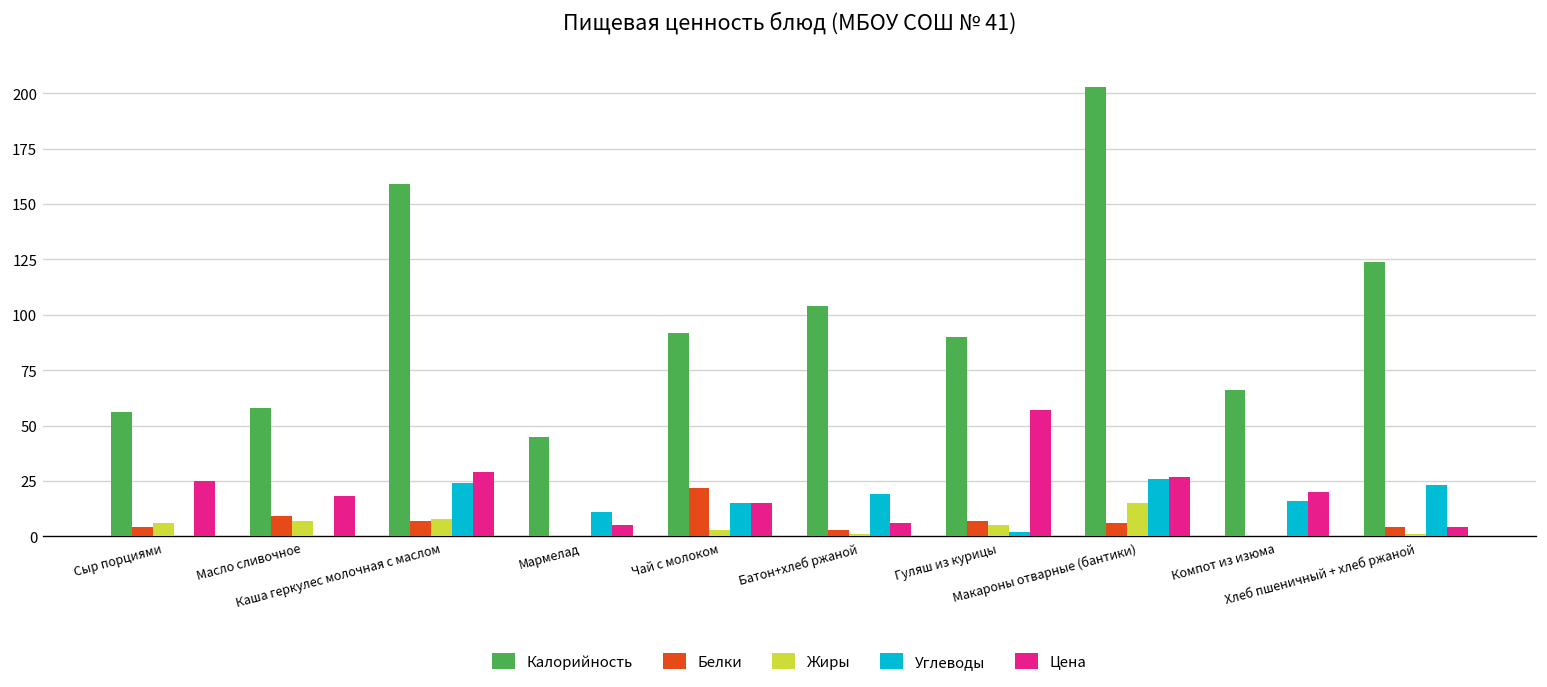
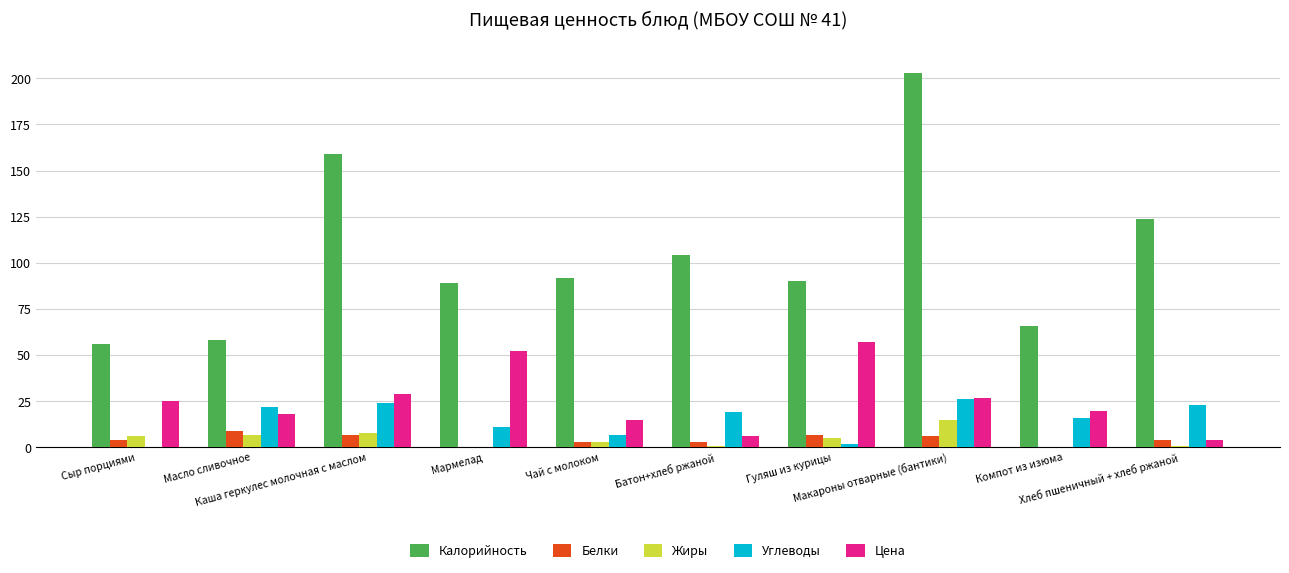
Углеводы, Масло сливочное: 0 -> 22
Калорийность, Мармелад: 45 -> 89
Цена, Мармелад: 5 -> 52
Белки, Чай с молоком: 22 -> 3
Углеводы, Чай с молоком: 15 -> 7
